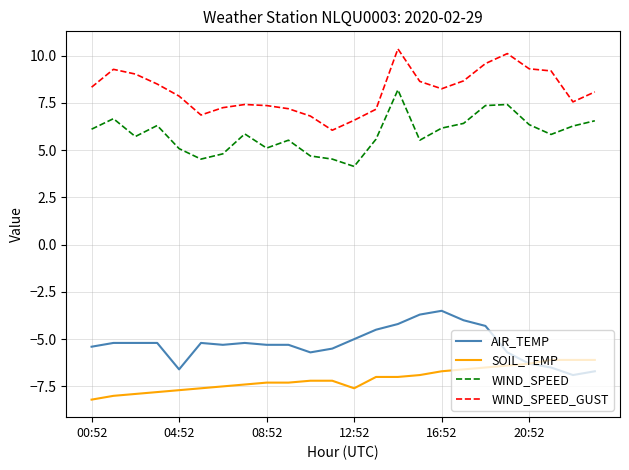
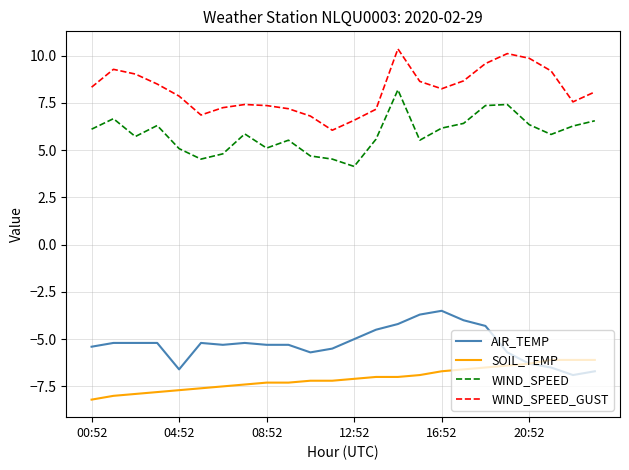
SOIL_TEMP, 12:52: -7.6 -> -7.1
WIND_SPEED_GUST, 20:52: 9.3 -> 9.9
